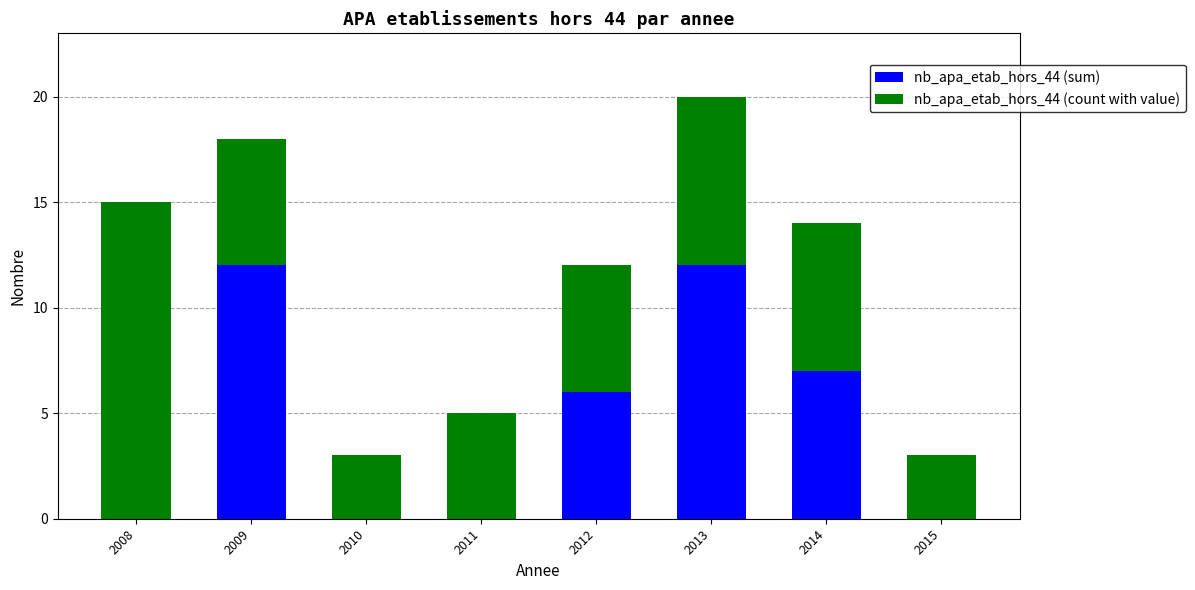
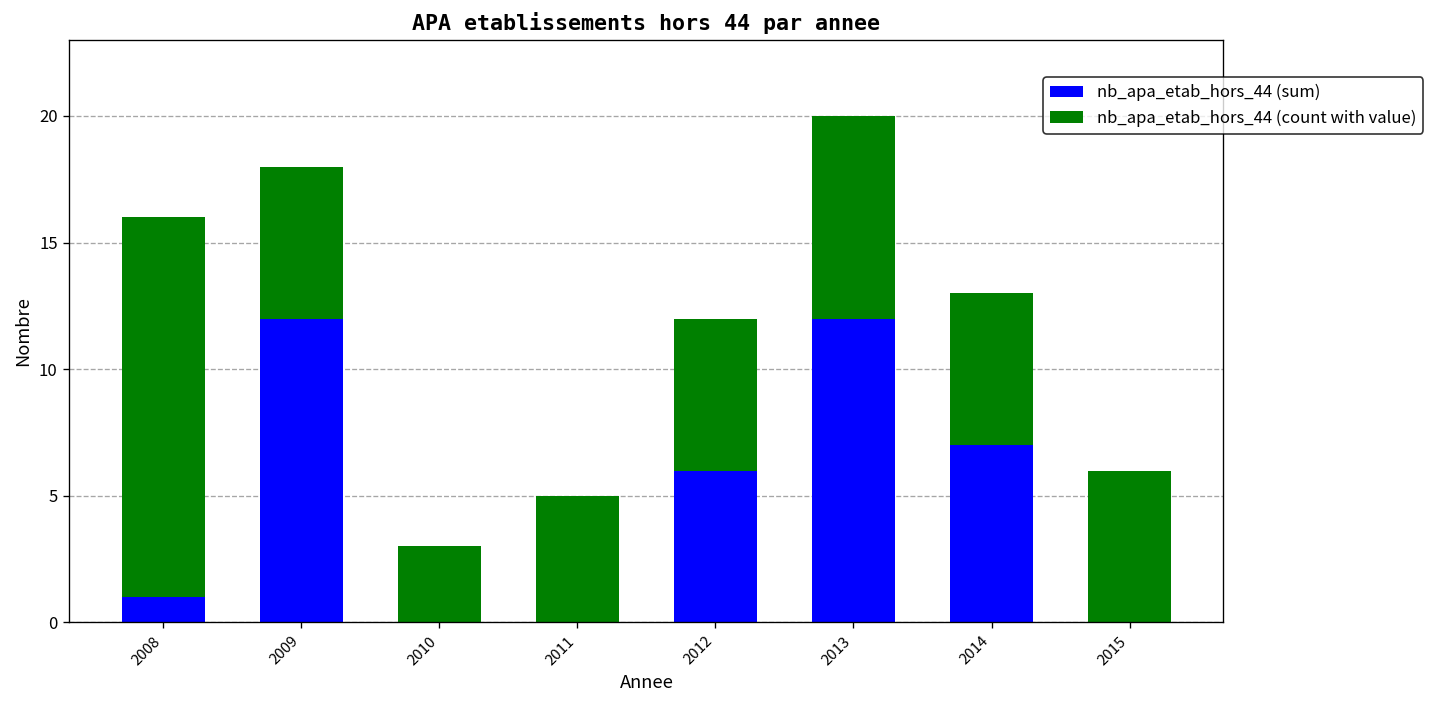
nb_apa_etab_hors_44 (sum), 2008: 0 -> 1
nb_apa_etab_hors_44 (count with value), 2014: 7 -> 6
nb_apa_etab_hors_44 (count with value), 2015: 3 -> 6
